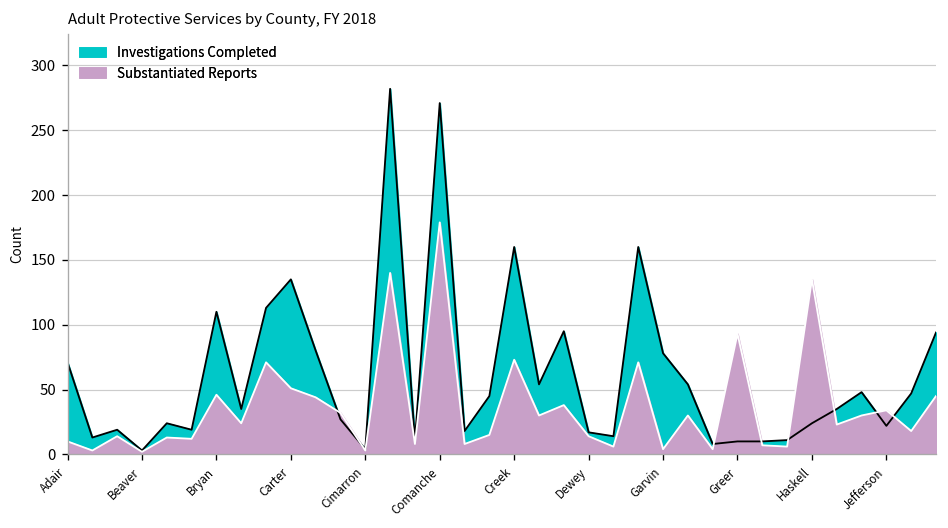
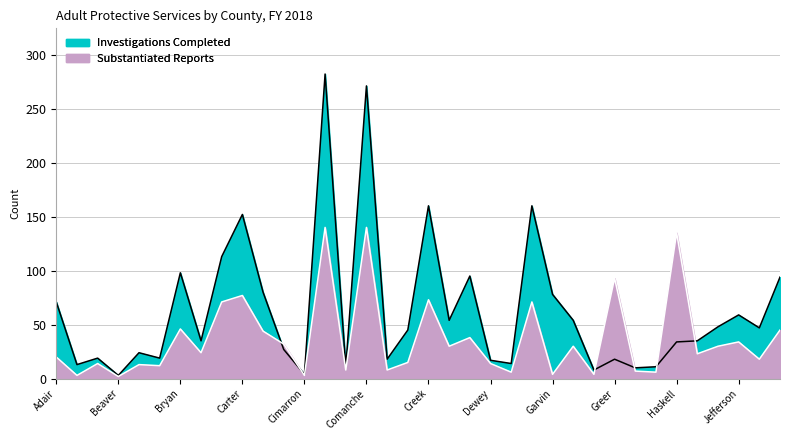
Substantiated Reports, Adair: 10 -> 20
Investigations Completed, Bryan: 110 -> 98
Investigations Completed, Carter: 135 -> 152
Substantiated Reports, Carter: 51 -> 77
Substantiated Reports, Comanche: 179 -> 140
Investigations Completed, Greer: 10 -> 18
Investigations Completed, Haskell: 24 -> 34
Investigations Completed, Jefferson: 22 -> 59
